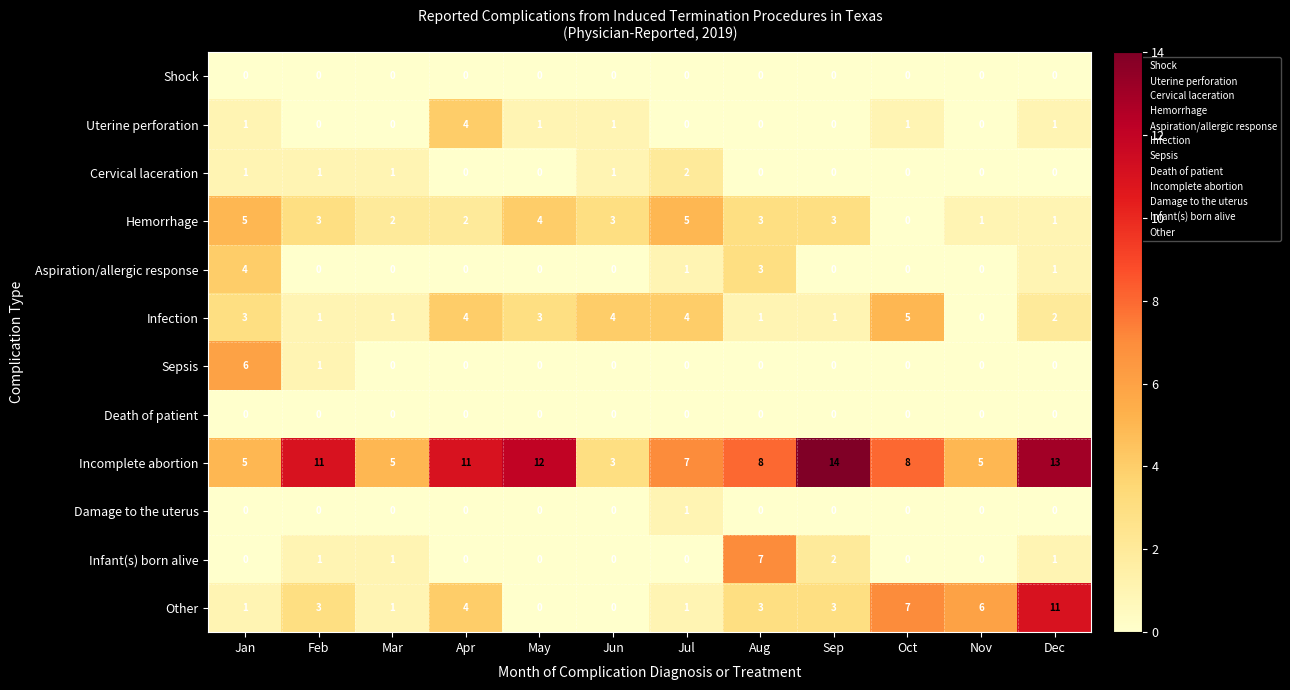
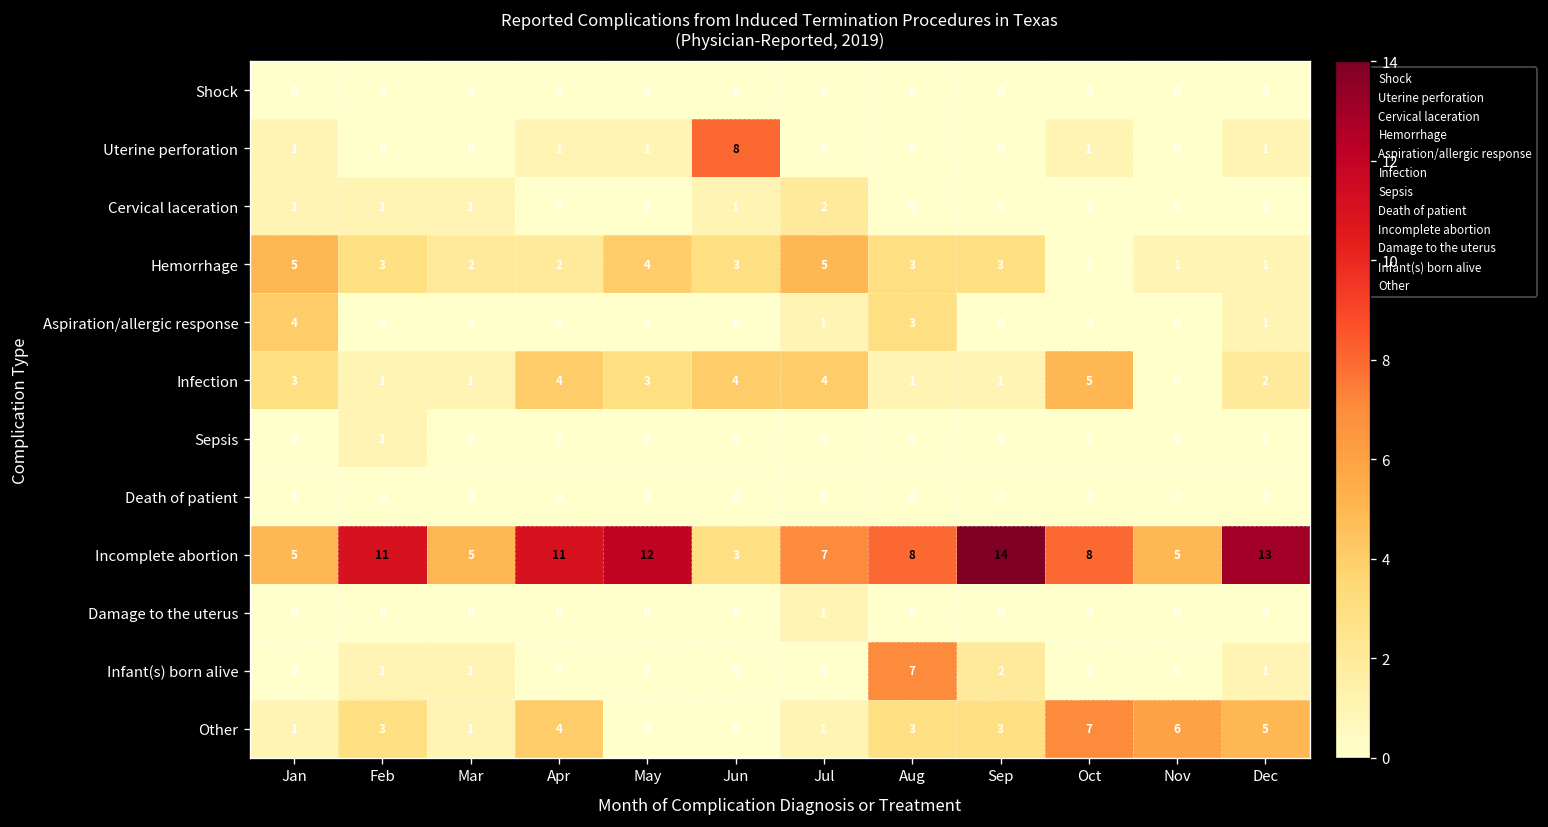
Uterine perforation, Apr: 4 -> 1
Uterine perforation, Jun: 1 -> 8
Sepsis, Jan: 6 -> 0
Other, Dec: 11 -> 5
